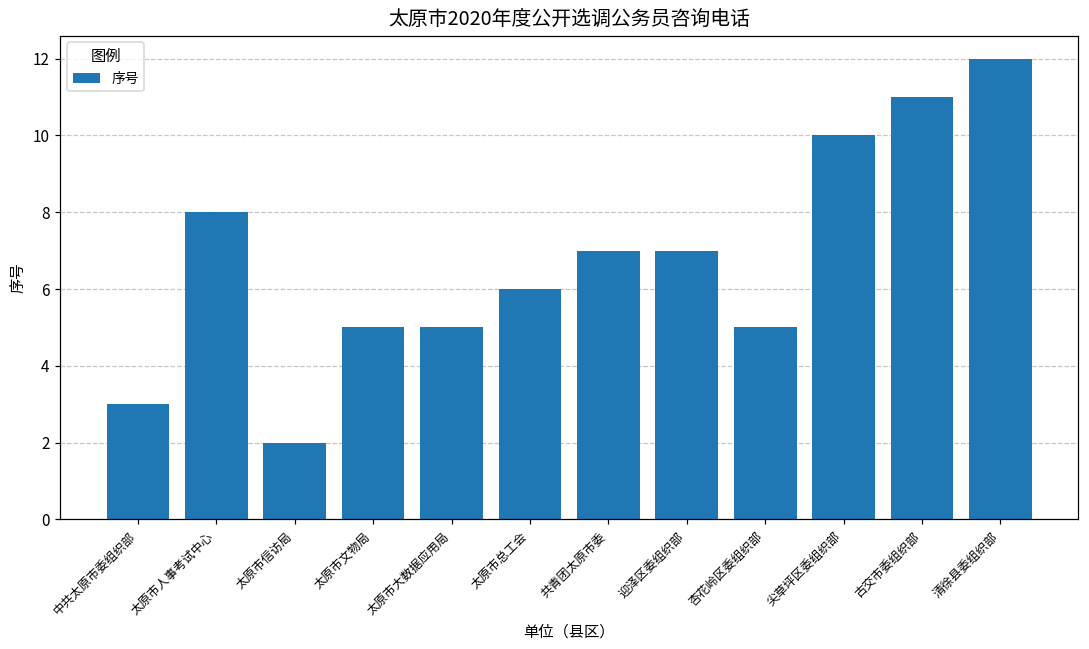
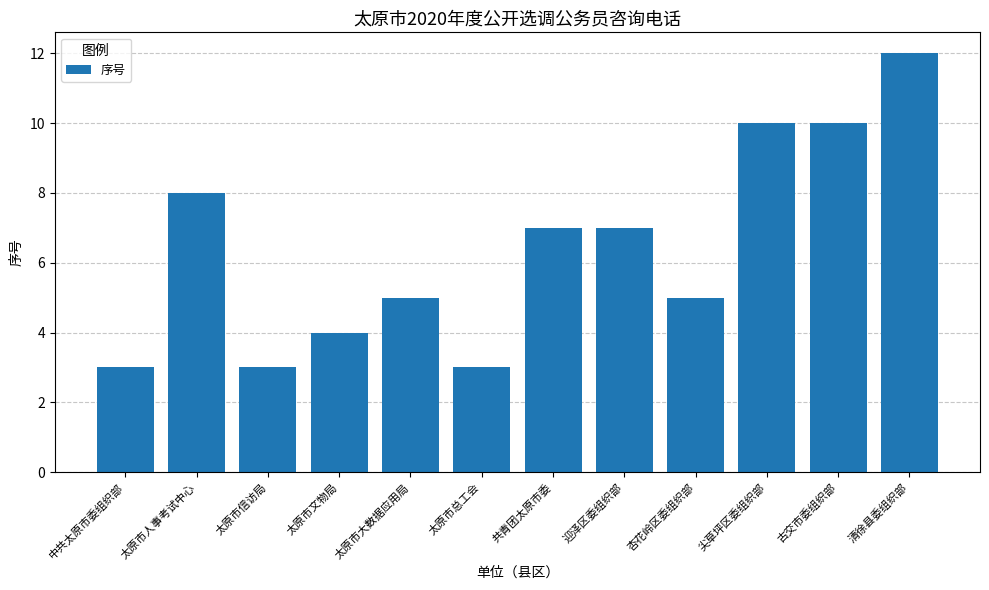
太原市信访局: 2 -> 3
太原市文物局: 5 -> 4
太原市总工会: 6 -> 3
古交市委组织部: 11 -> 10
